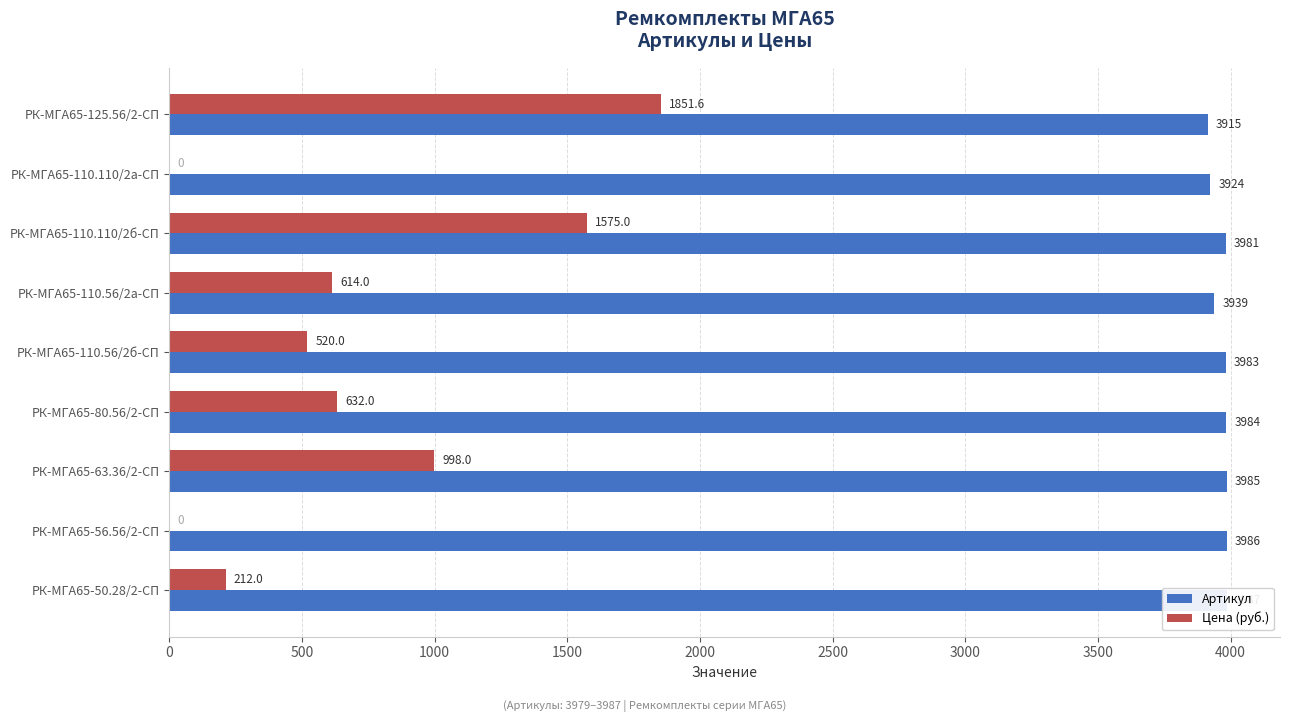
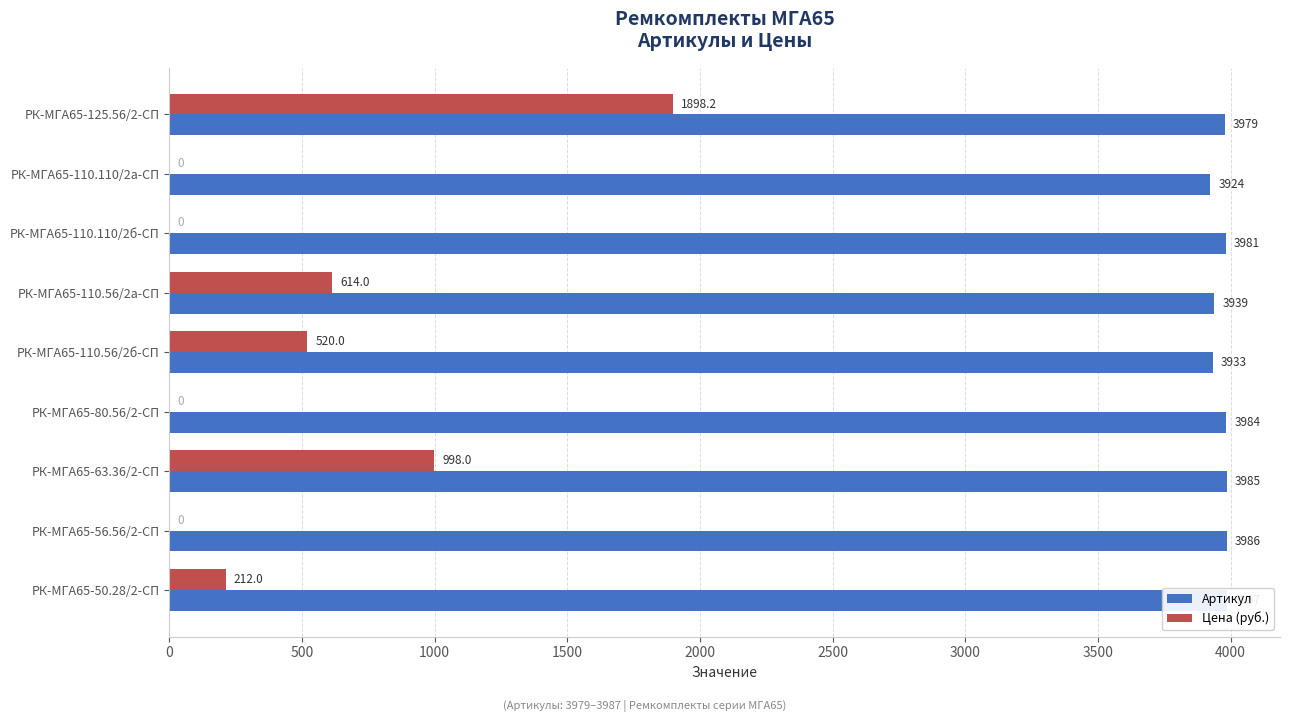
Цена (руб.), РК-МГА65-125.56/2-СП: 1851.6 -> 1898.2
Артикул, РК-МГА65-125.56/2-СП: 3915 -> 3979
Цена (руб.), РК-МГА65-110.110/2б-СП: 1575.0 -> 0
Артикул, РК-МГА65-110.56/2б-СП: 3983 -> 3933
Цена (руб.), РК-МГА65-80.56/2-СП: 632.0 -> 0
